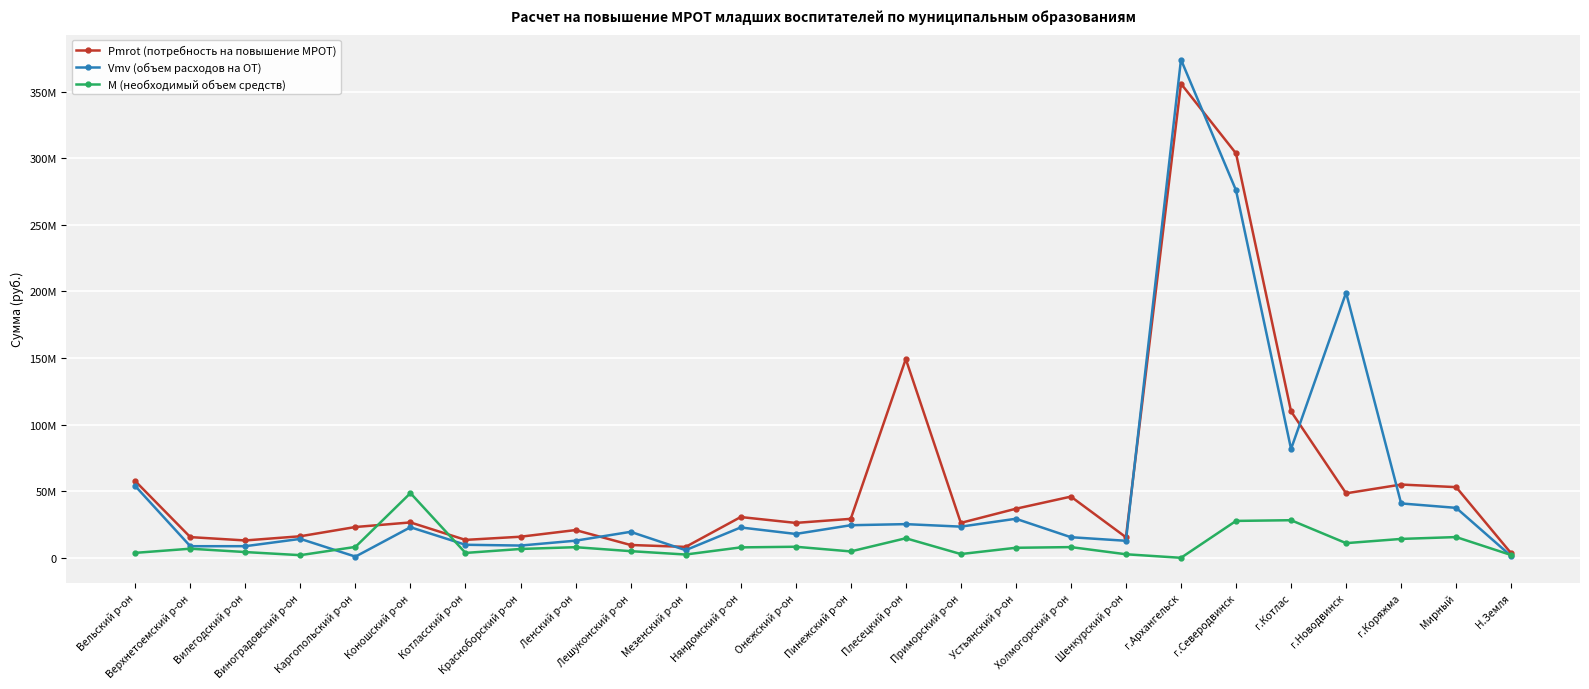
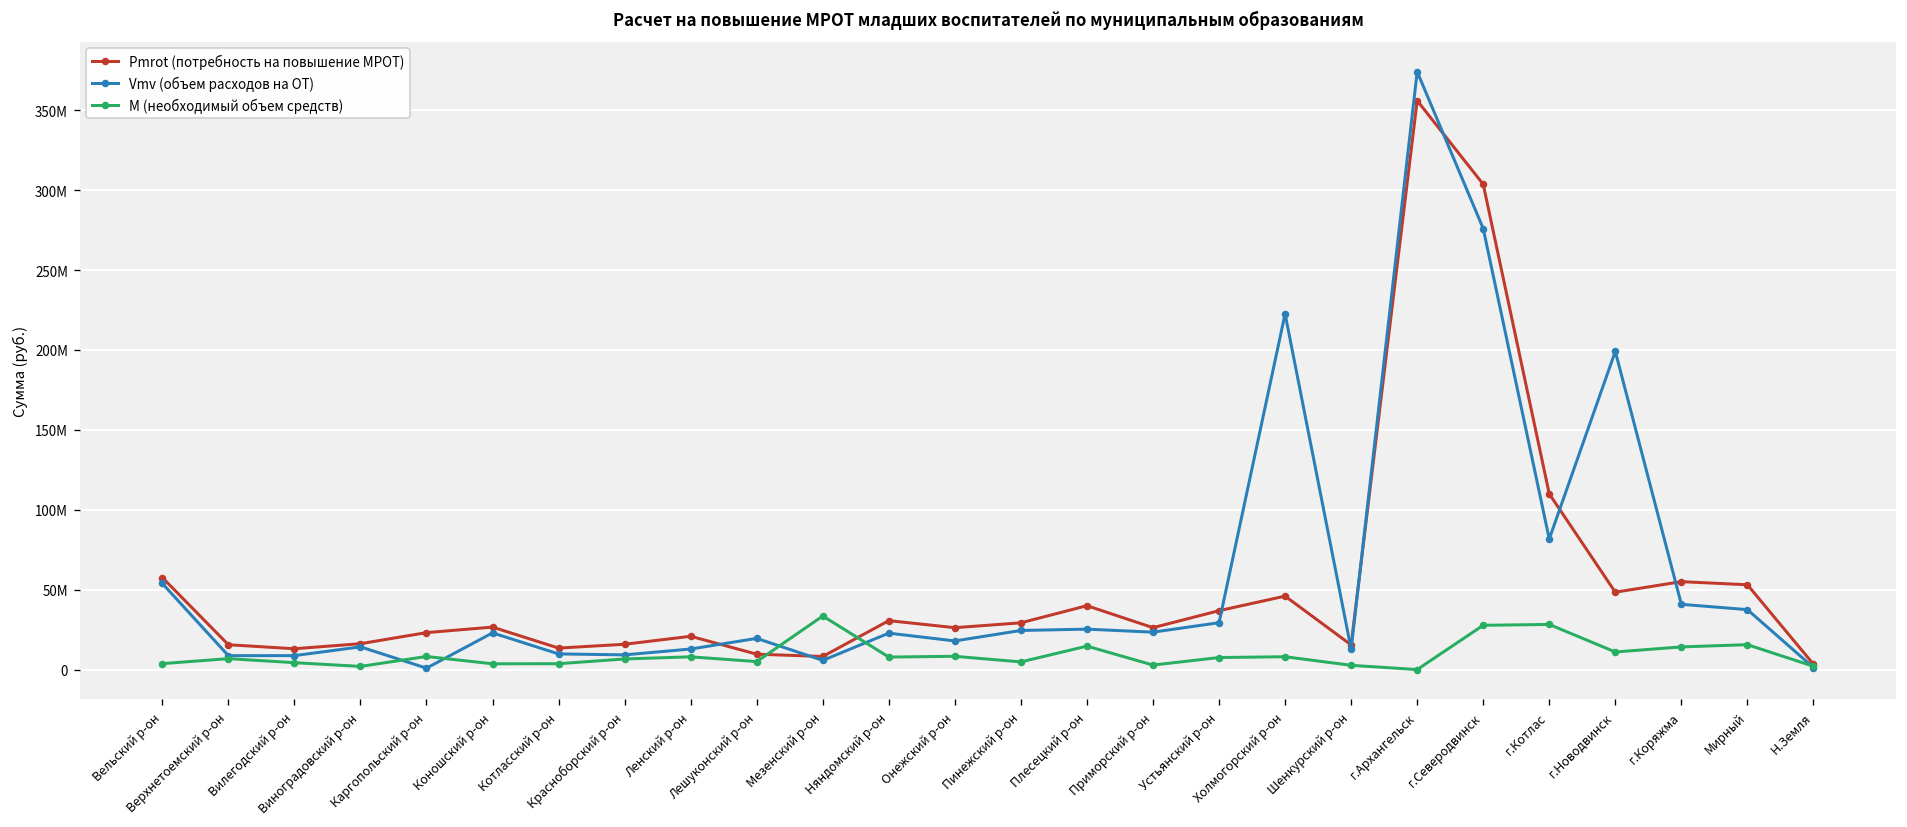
М (необходимый объем средств), Коношский р-он: 49000000 -> 4000000
М (необходимый объем средств), Мезенский р-он: 2000000 -> 34000000
Pmrot (потребность на повышение МРОТ), Плесецкий р-он: 149000000 -> 40000000
Vmv (объем расходов на ОТ), Холмогорский р-он: 15000000 -> 223000000
